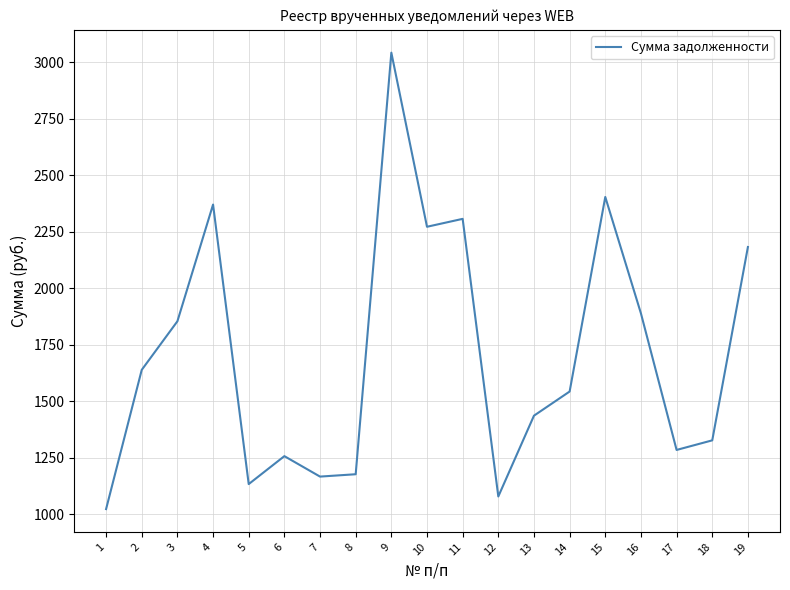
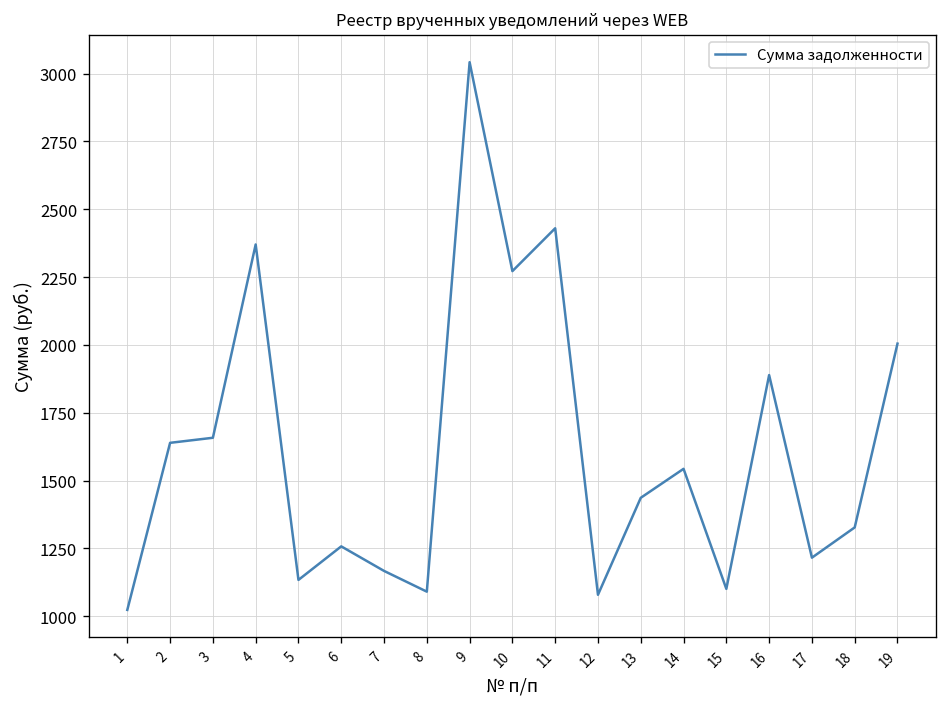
3: 1850 -> 1660
8: 1180 -> 1090
11: 2310 -> 2430
15: 2400 -> 1100
17: 1290 -> 1220
19: 2180 -> 2000
